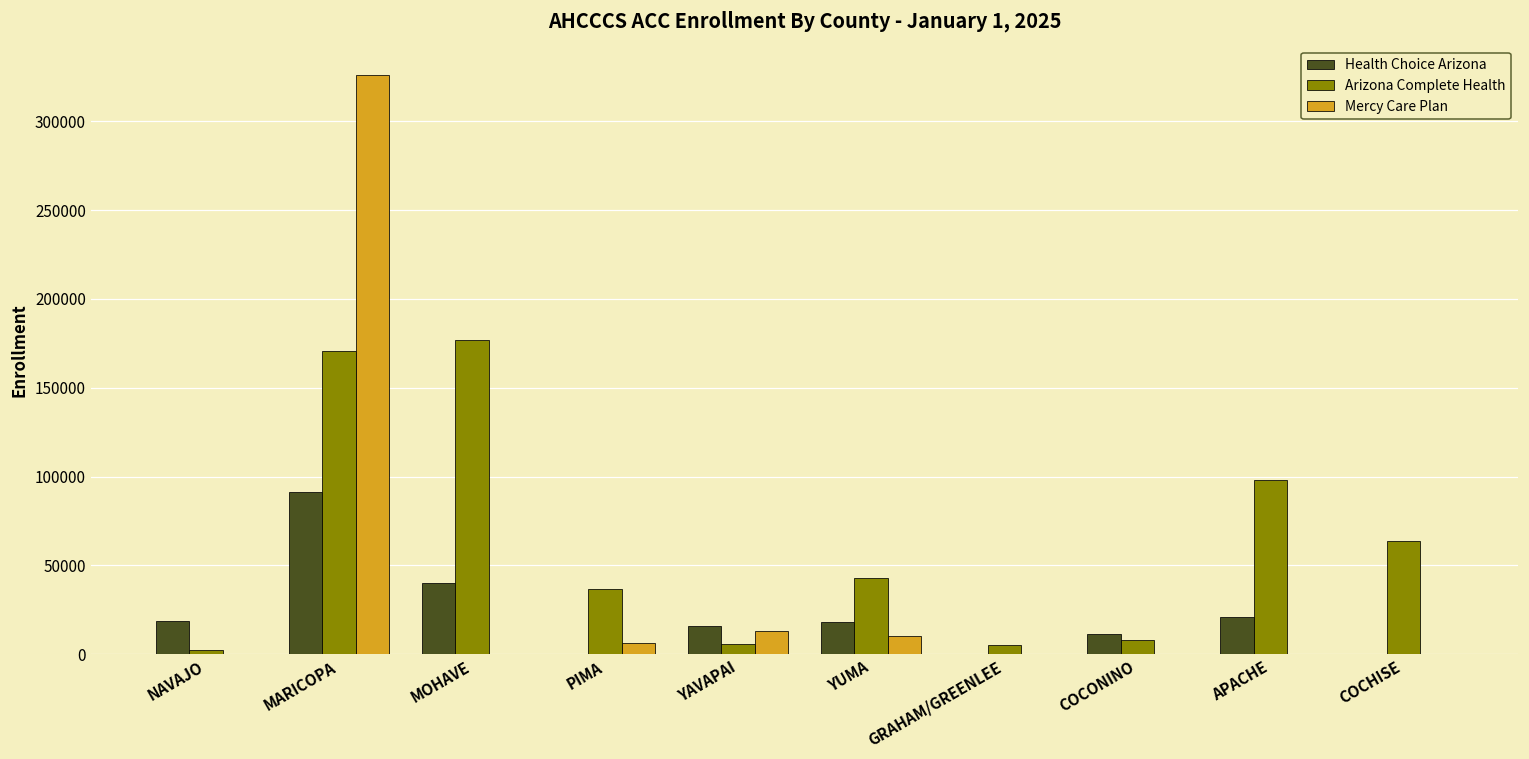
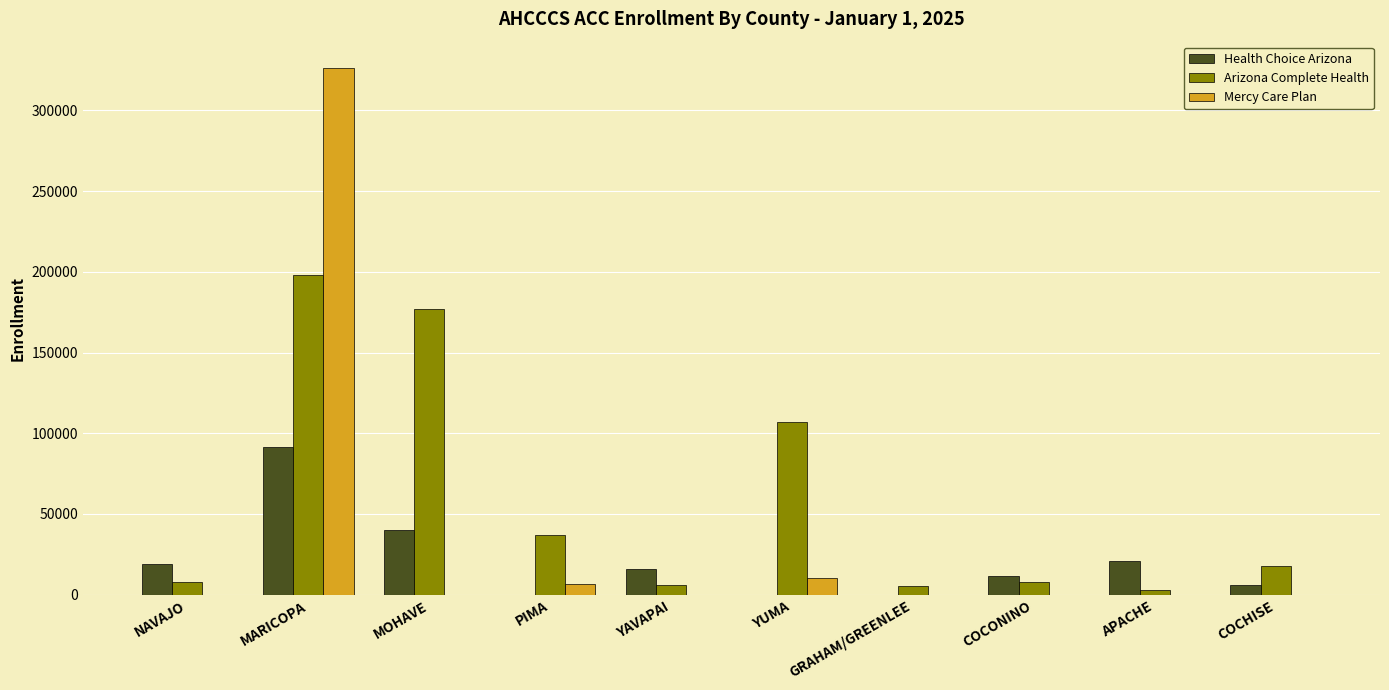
Arizona Complete Health, NAVAJO: 2000 -> 8000
Arizona Complete Health, MARICOPA: 170000 -> 198000
Mercy Care Plan, YAVAPAI: 13000 -> 0
Health Choice Arizona, YUMA: 18000 -> 0
Arizona Complete Health, YUMA: 43000 -> 107000
Arizona Complete Health, APACHE: 98000 -> 3000
Health Choice Arizona, COCHISE: 0 -> 6000
Arizona Complete Health, COCHISE: 64000 -> 18000
